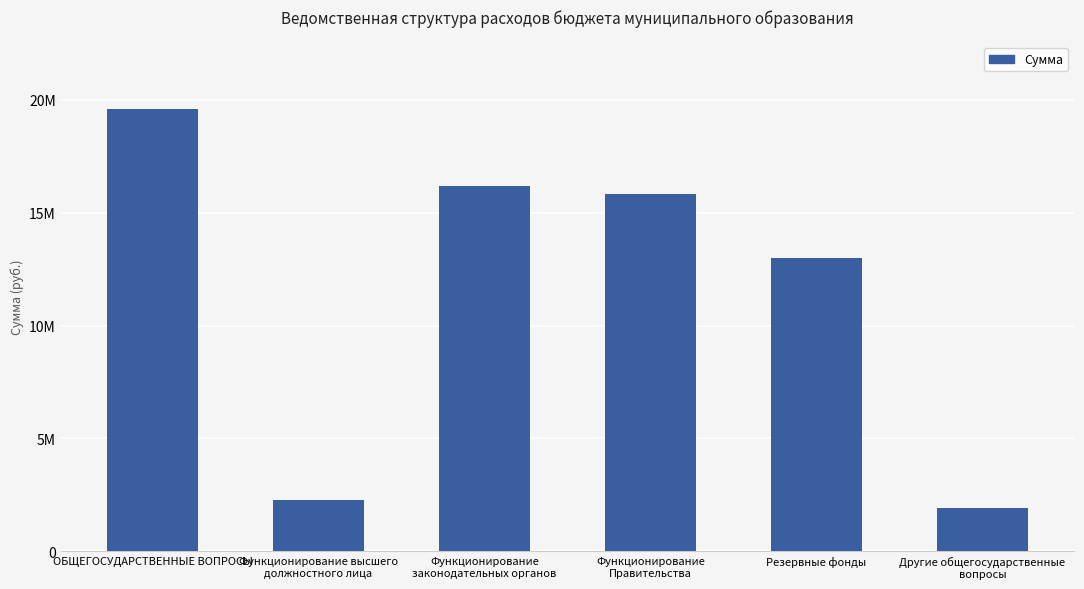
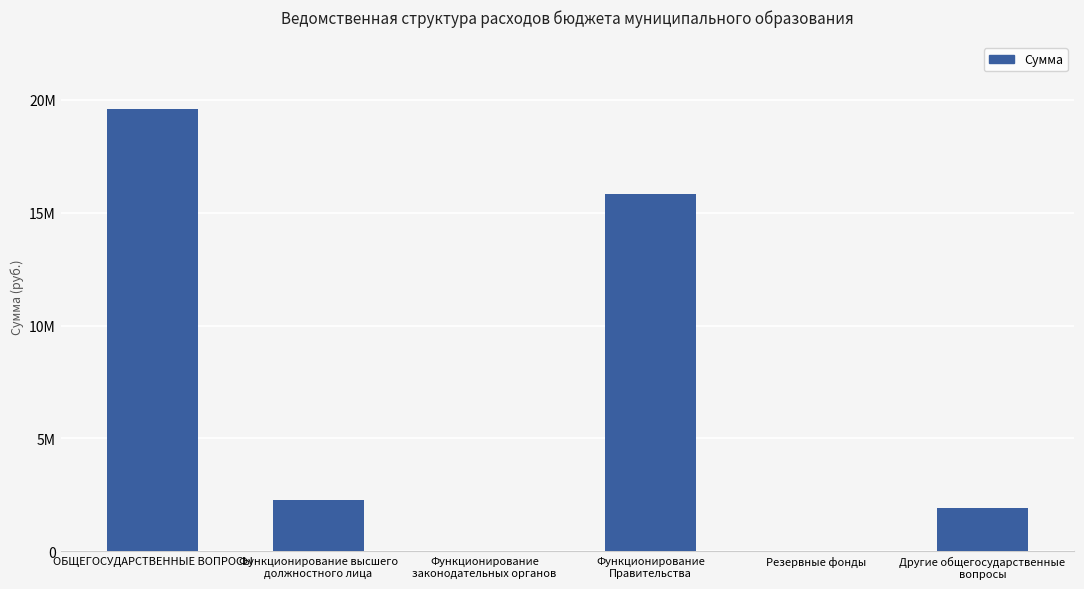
Функционирование законодательных органов: 16200000 -> 0
Резервные фонды: 13000000 -> 0
